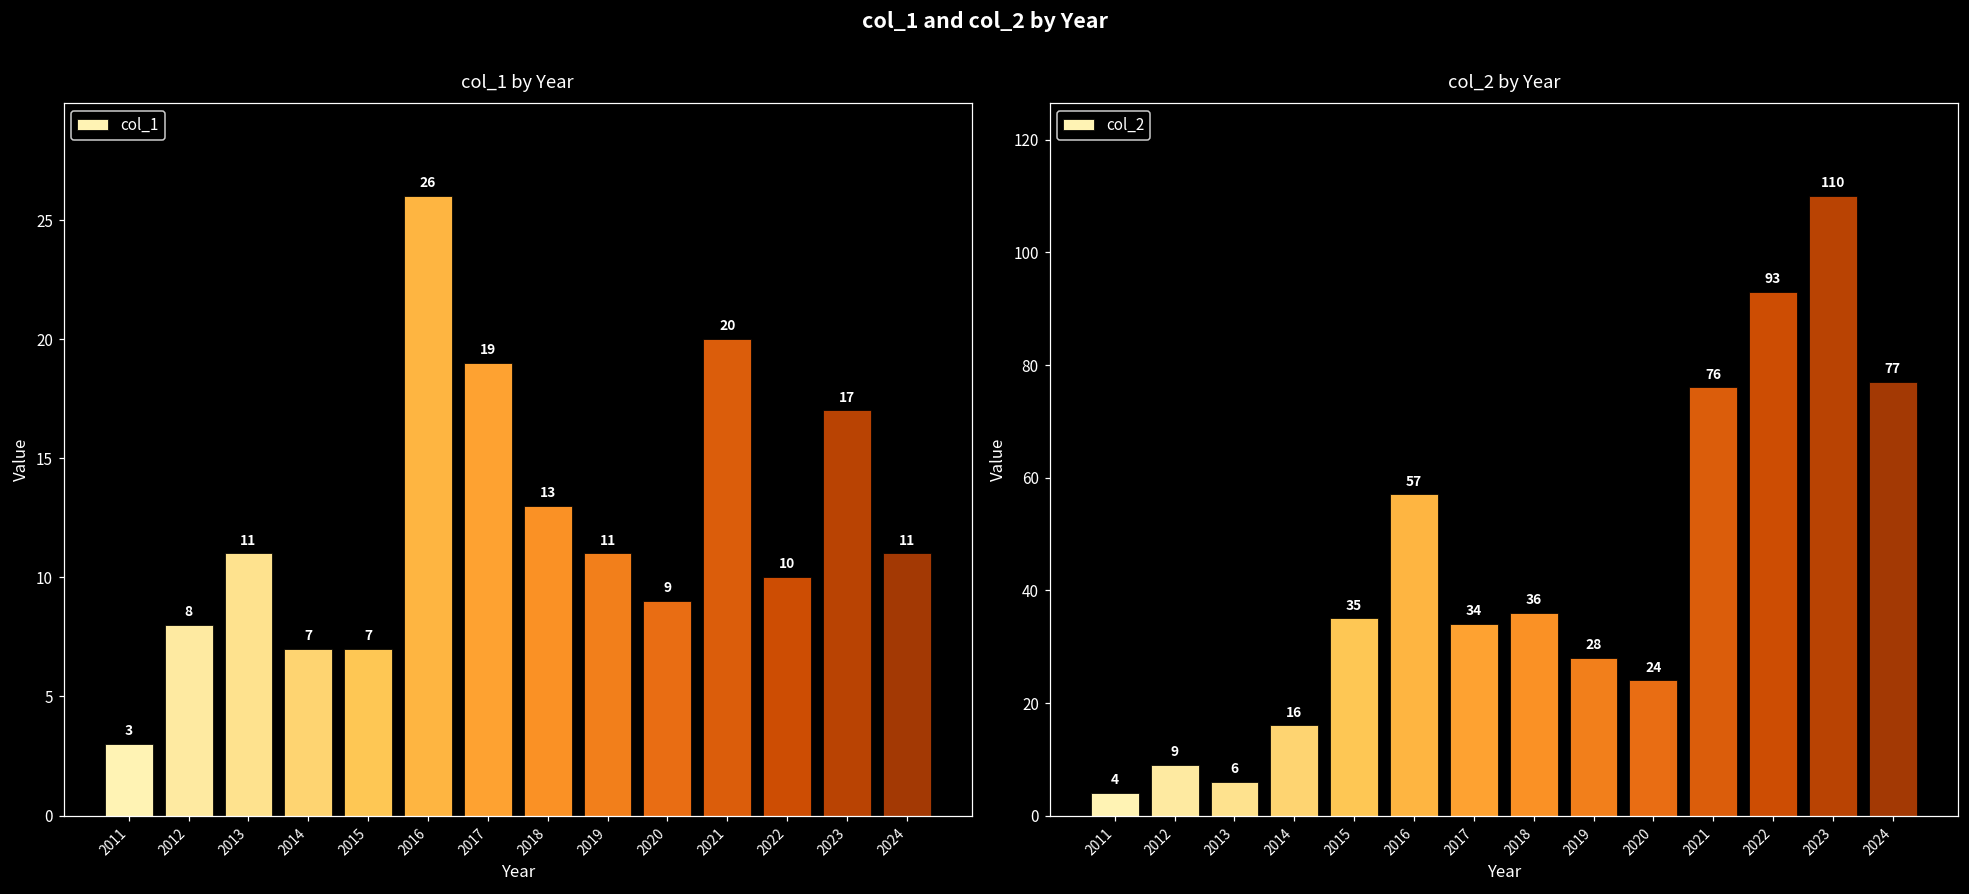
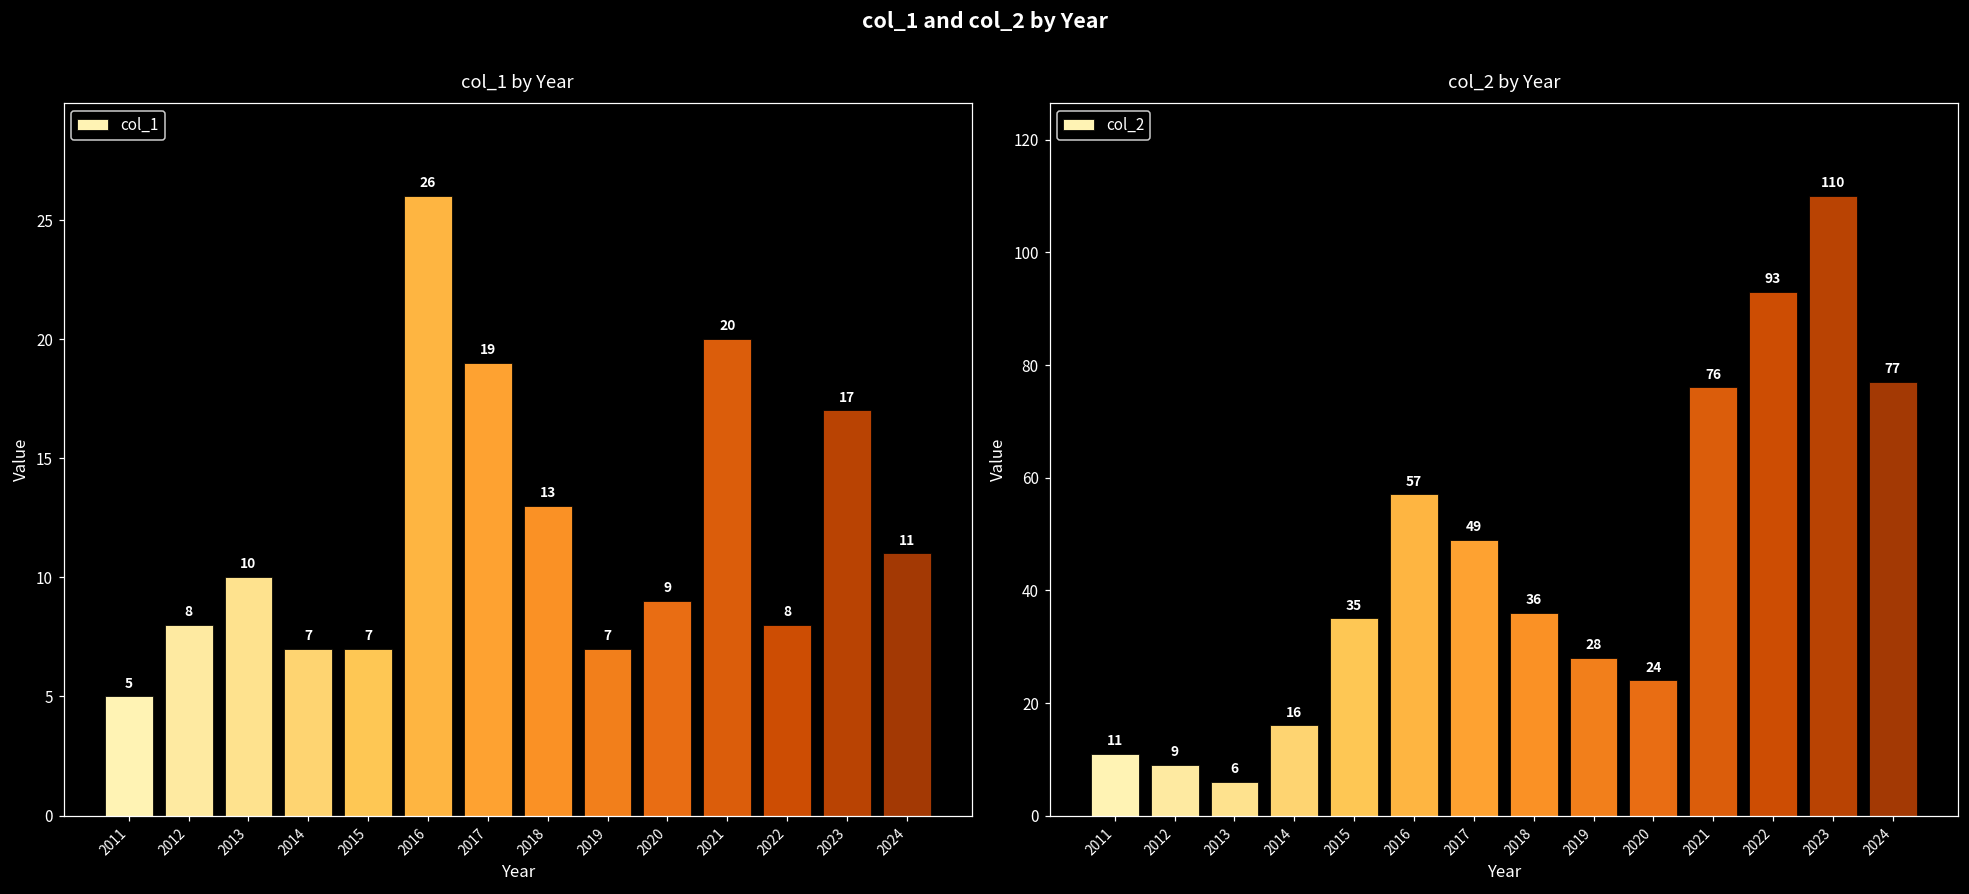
col_1 by Year, 2011: 3 -> 5
col_1 by Year, 2013: 11 -> 10
col_1 by Year, 2019: 11 -> 7
col_1 by Year, 2022: 10 -> 8
col_2 by Year, 2011: 4 -> 11
col_2 by Year, 2017: 34 -> 49
